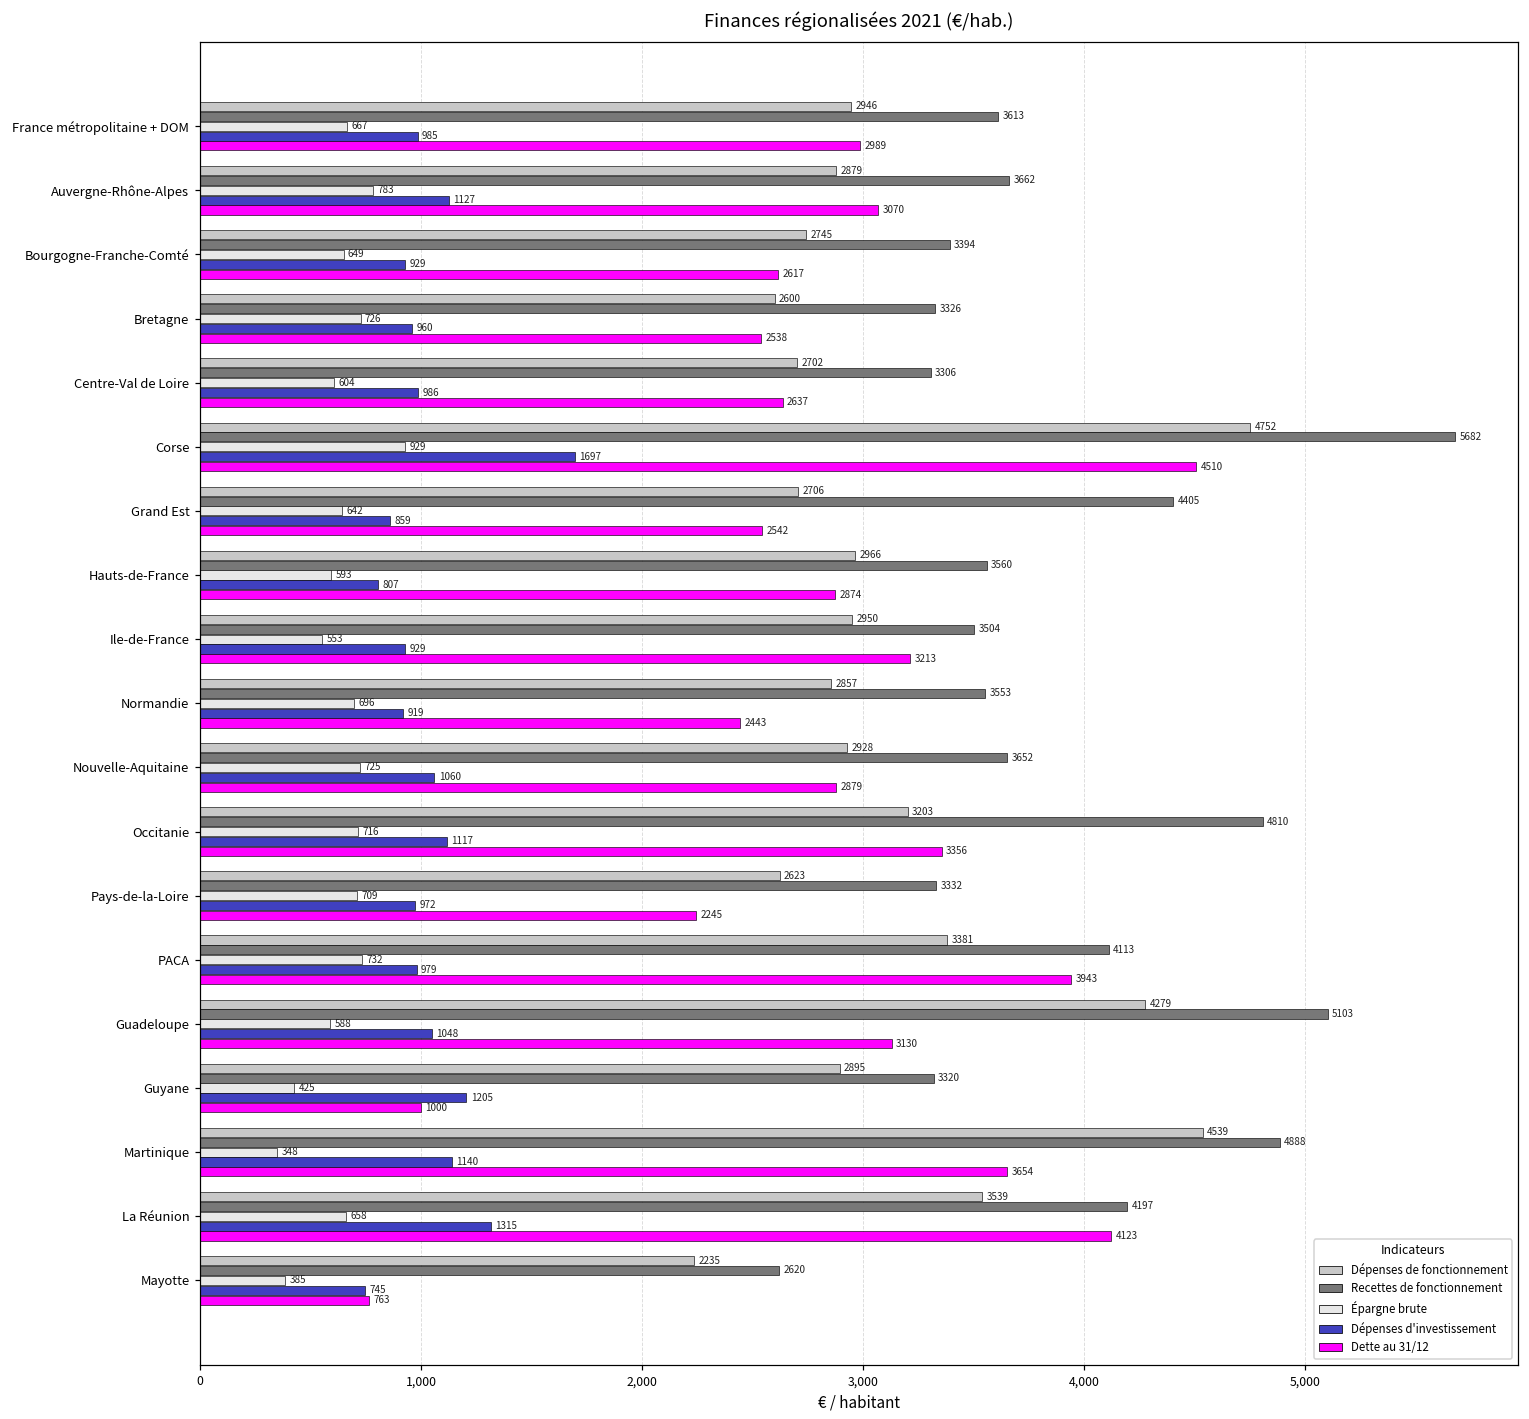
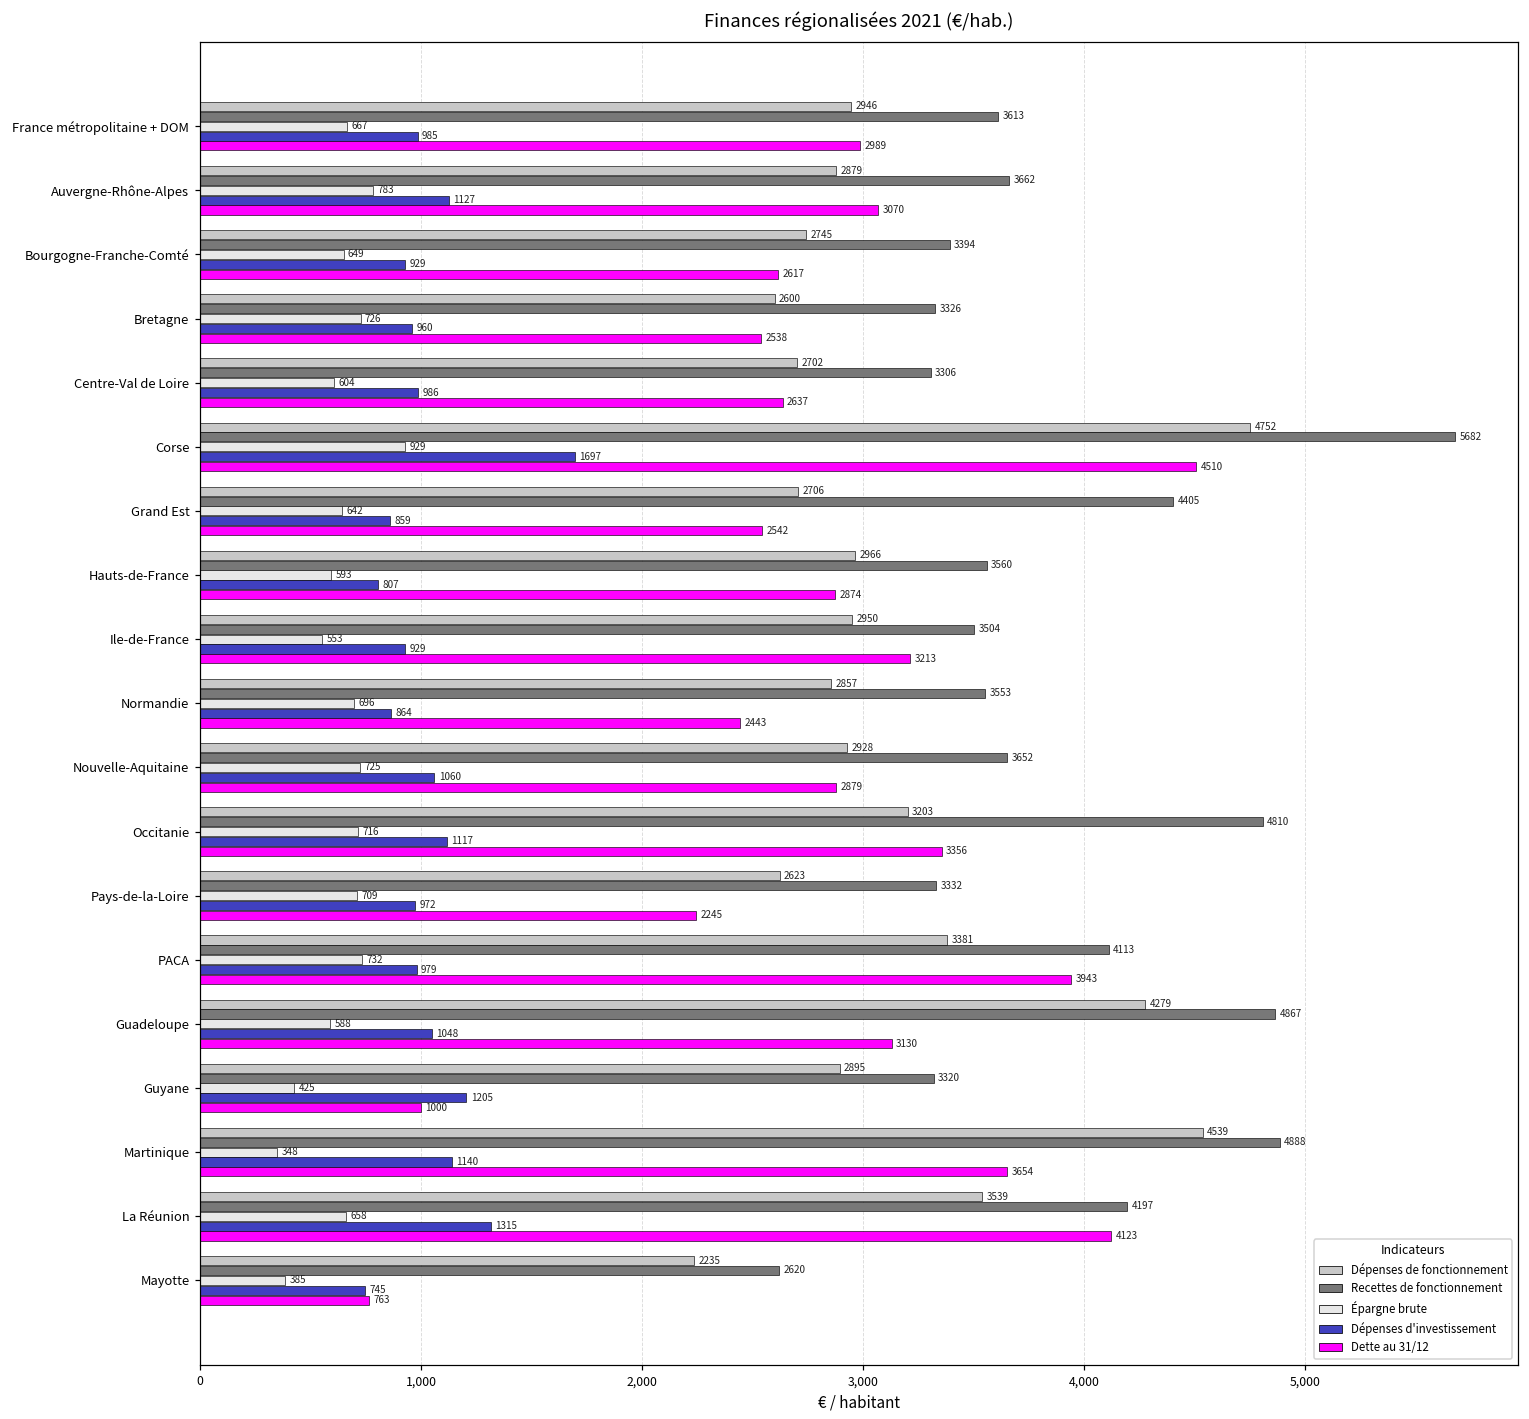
Dépenses d'investissement, Normandie: 919 -> 864
Recettes de fonctionnement, Guadeloupe: 5103 -> 4867
